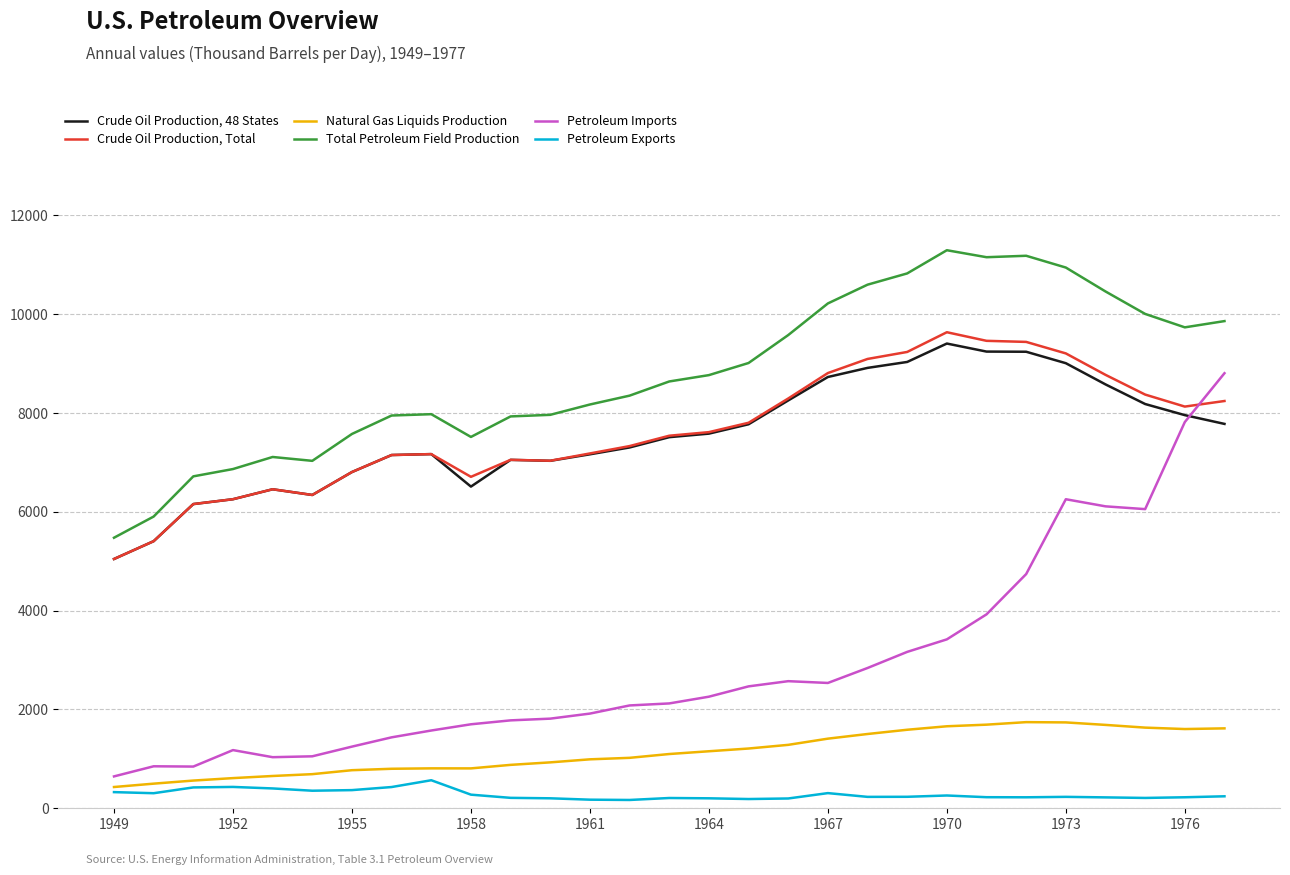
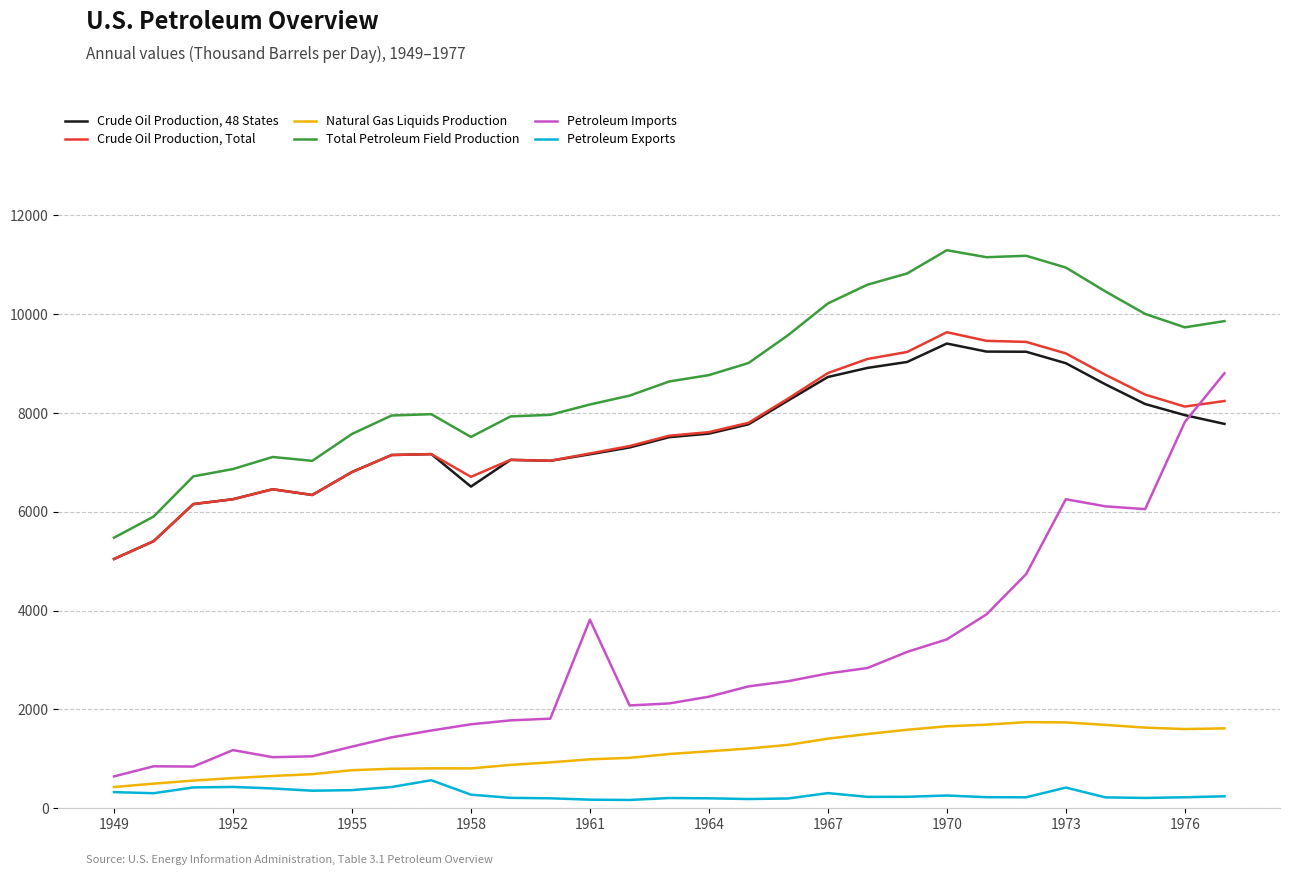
Petroleum Imports, 1961: 1900 -> 3800
Petroleum Imports, 1967: 2500 -> 2700
Petroleum Exports, 1973: 200 -> 400
